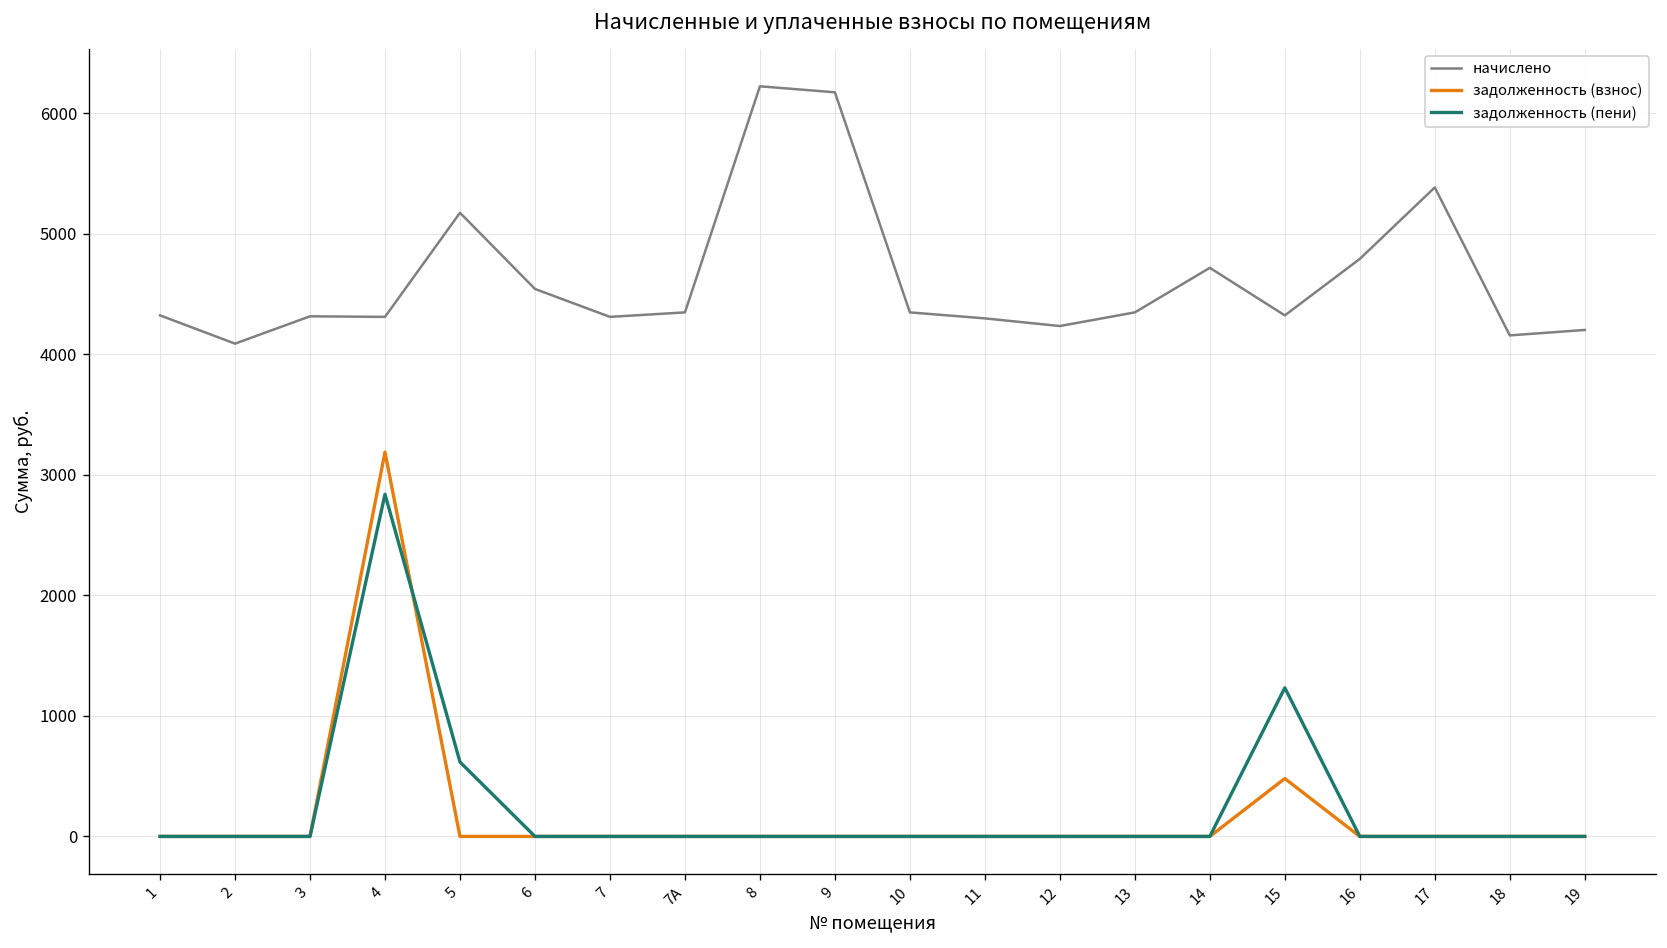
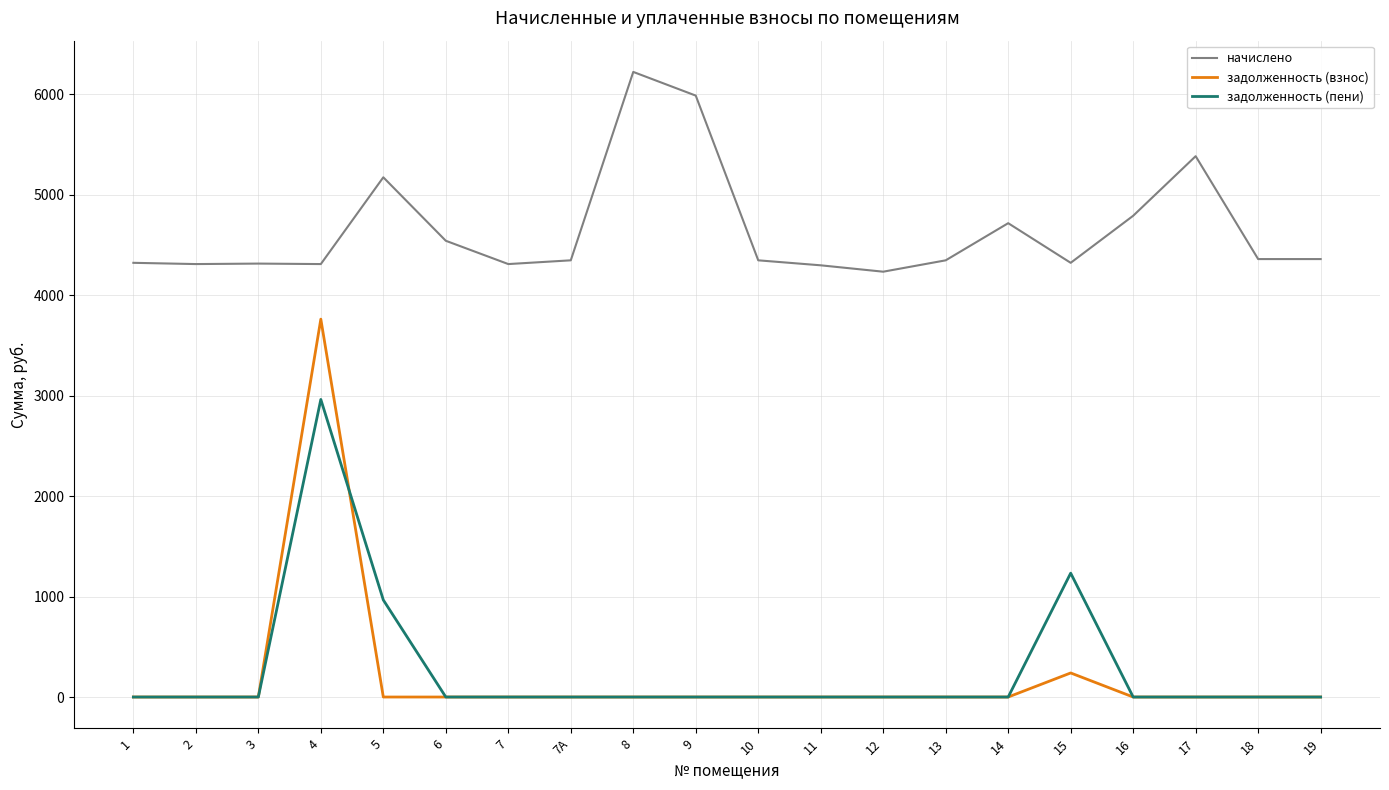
начислено, 2: 4090 -> 4310
задолженность (взнос), 4: 3190 -> 3760
задолженность (пени), 4: 2840 -> 2960
задолженность (пени), 5: 620 -> 970
начислено, 9: 6170 -> 5990
задолженность (взнос), 15: 480 -> 240
начислено, 18: 4160 -> 4360
начислено, 19: 4200 -> 4360
